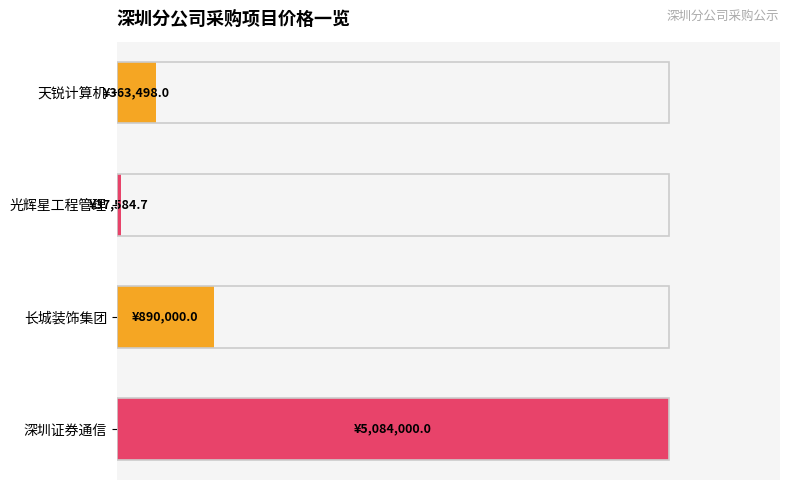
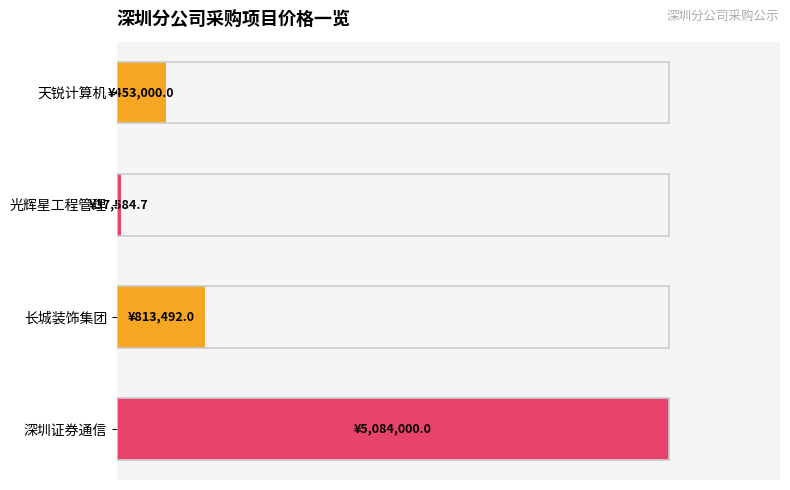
天锐计算机: ¥363,498.0 -> ¥453,000.0
长城装饰集团: ¥890,000.0 -> ¥813,492.0
